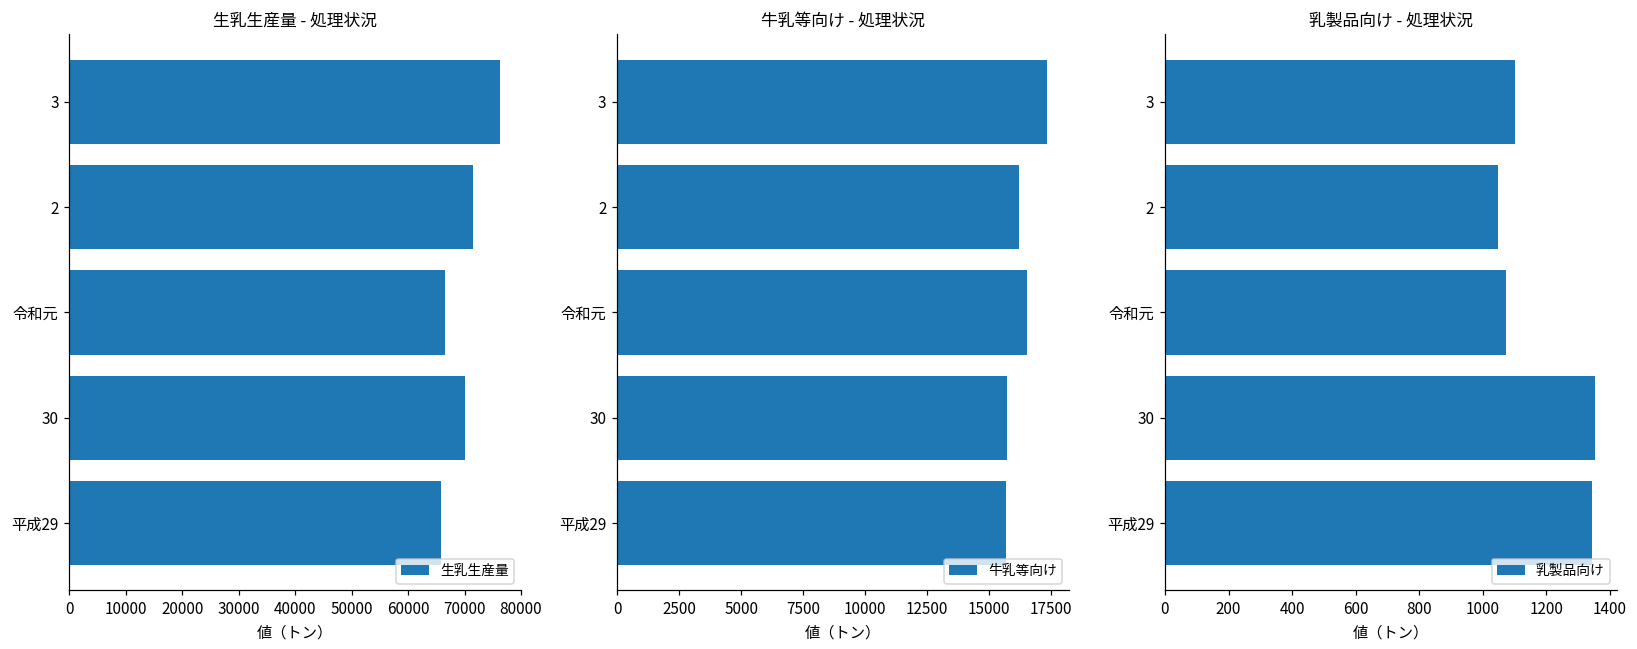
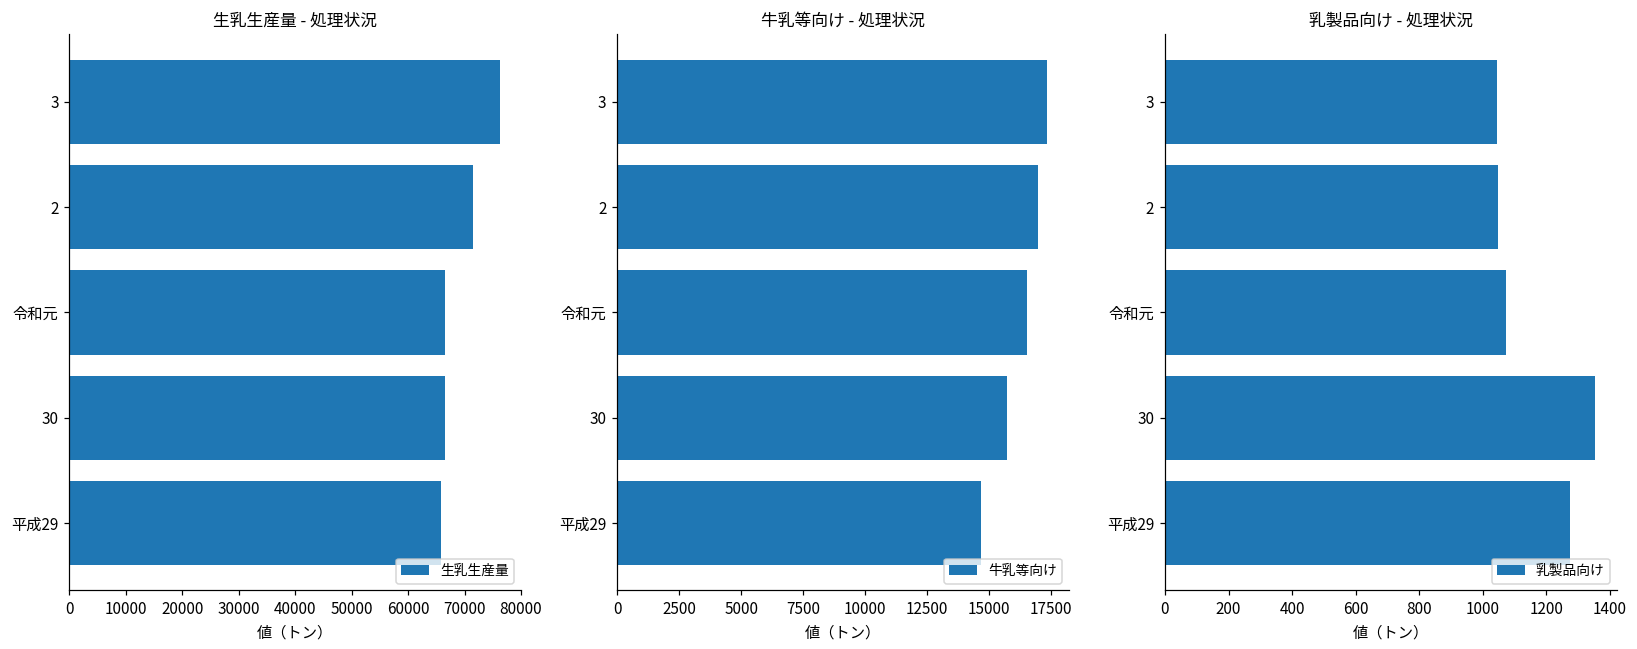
生乳生産量 - 処理状況, 30: 70000 -> 67000
牛乳等向け - 処理状況, 2: 16200 -> 17000
牛乳等向け - 処理状況, 平成29: 15700 -> 14700
乳製品向け - 処理状況, 3: 1100 -> 1040
乳製品向け - 処理状況, 平成29: 1350 -> 1280
